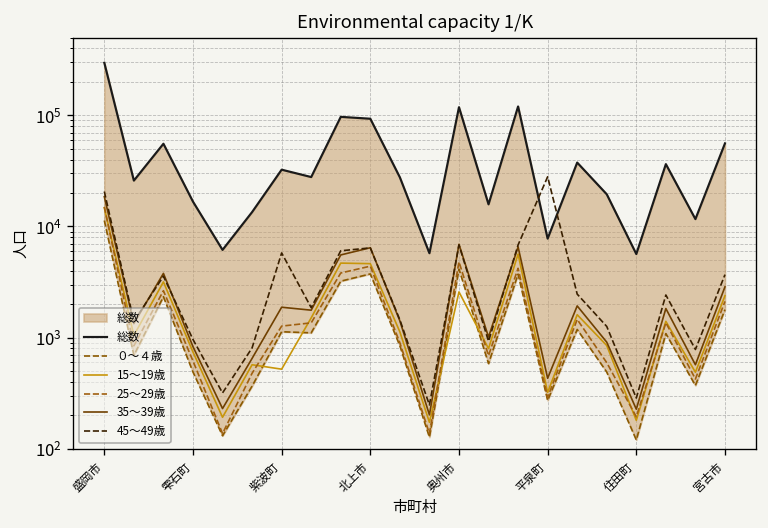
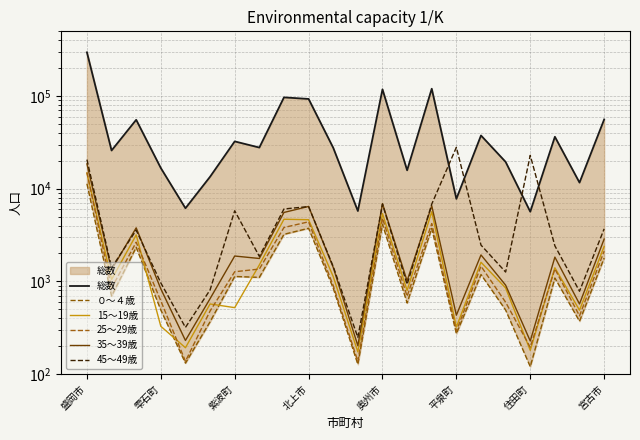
15～19歳, 雫石町: 700 -> 330
15～19歳, 奥州市: 2600 -> 5000
45～49歳, 住田町: 290 -> 23000
